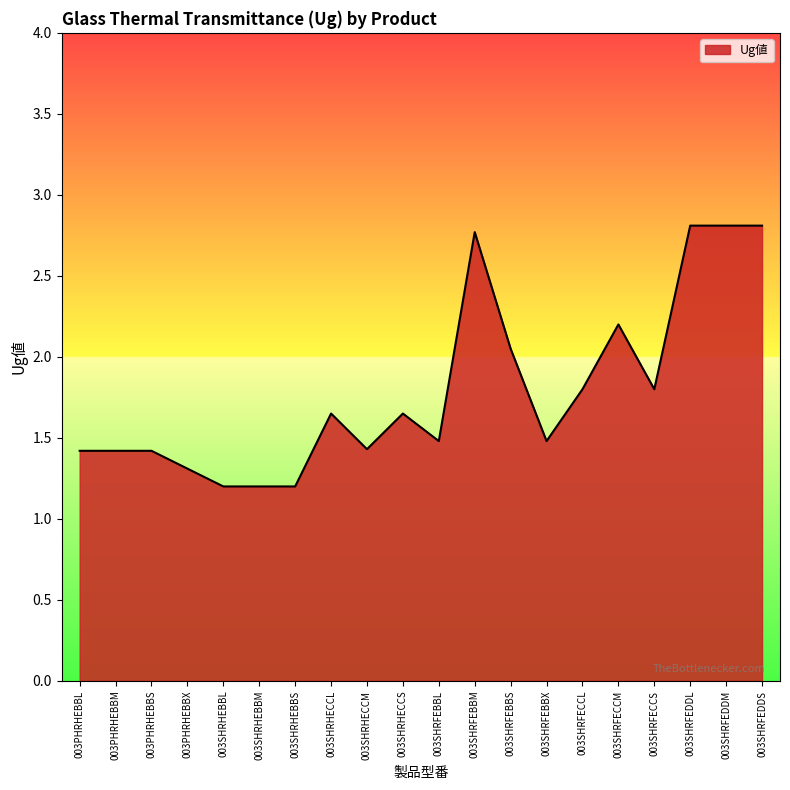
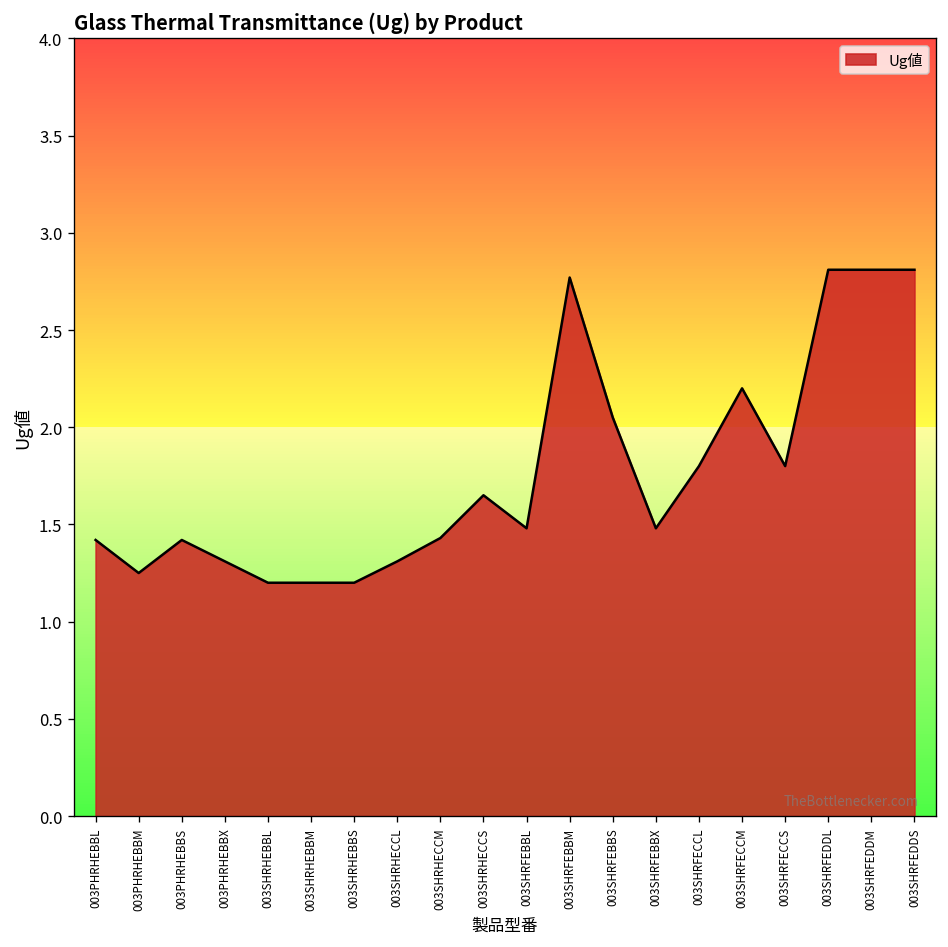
003PHRHEBBM: 1.42 -> 1.25
003SHRHECCL: 1.65 -> 1.31
